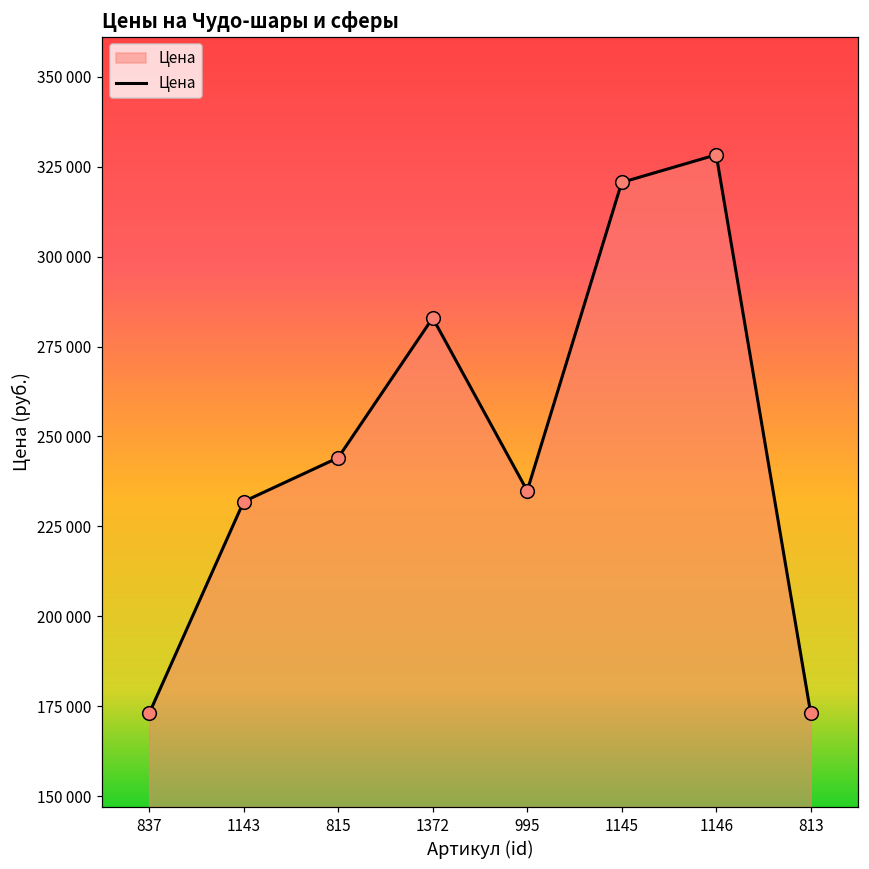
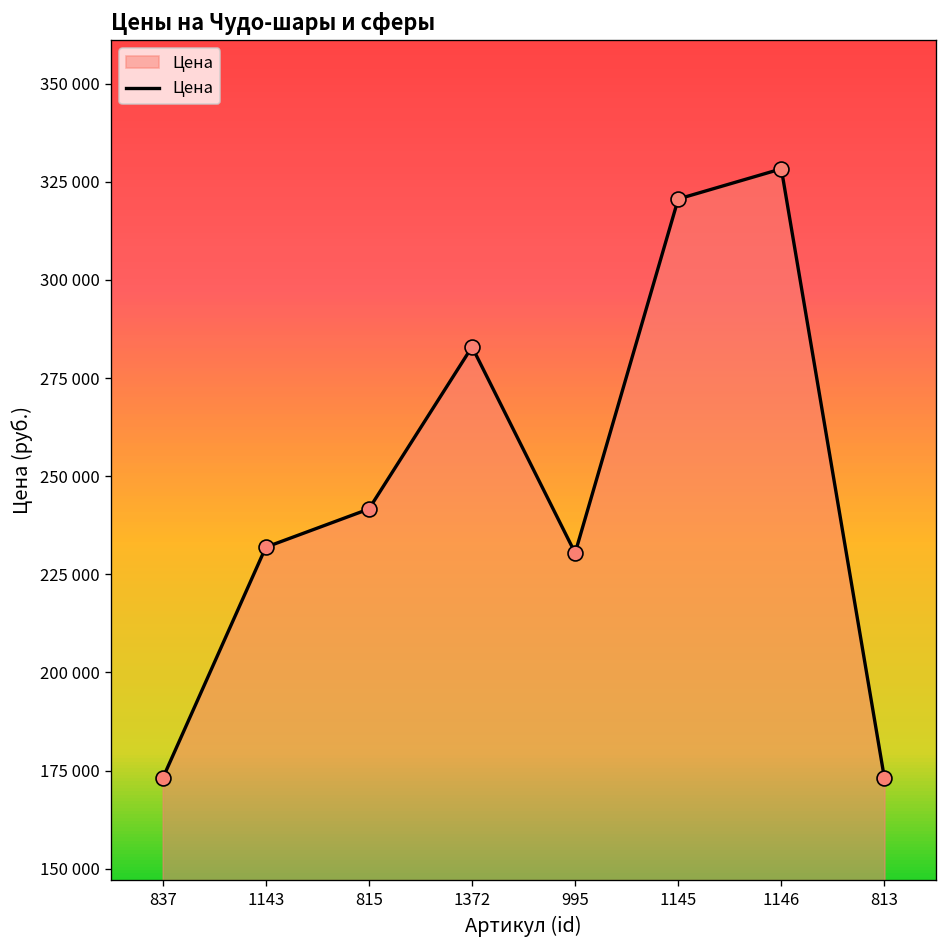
815: 244000 -> 242000
995: 235000 -> 230000
